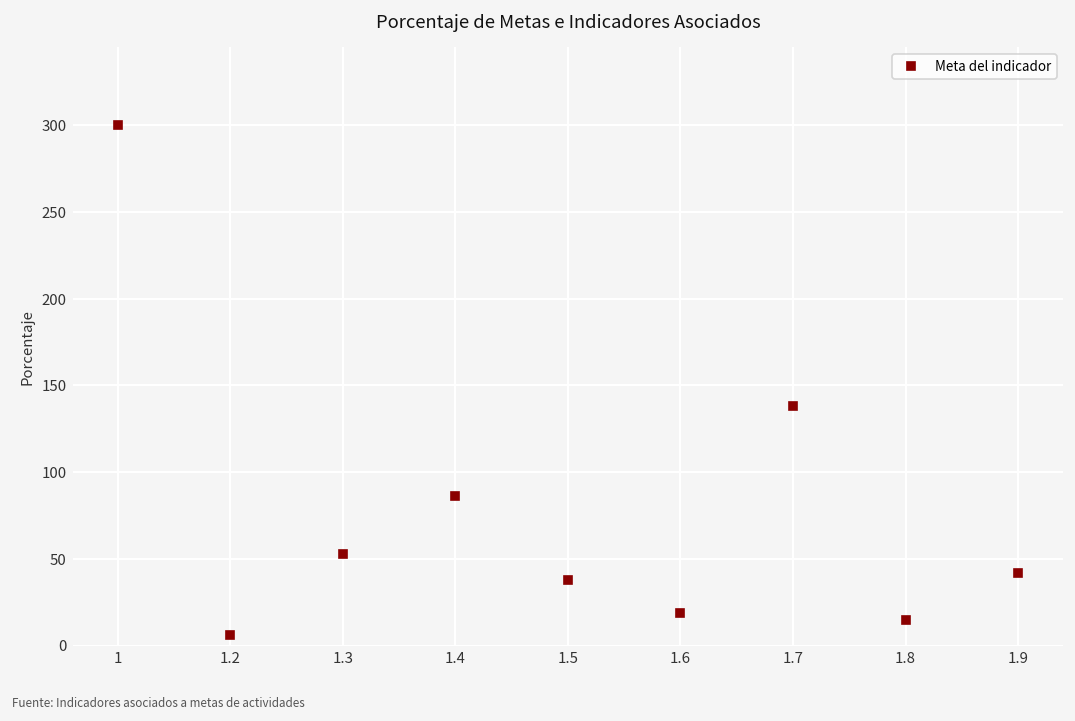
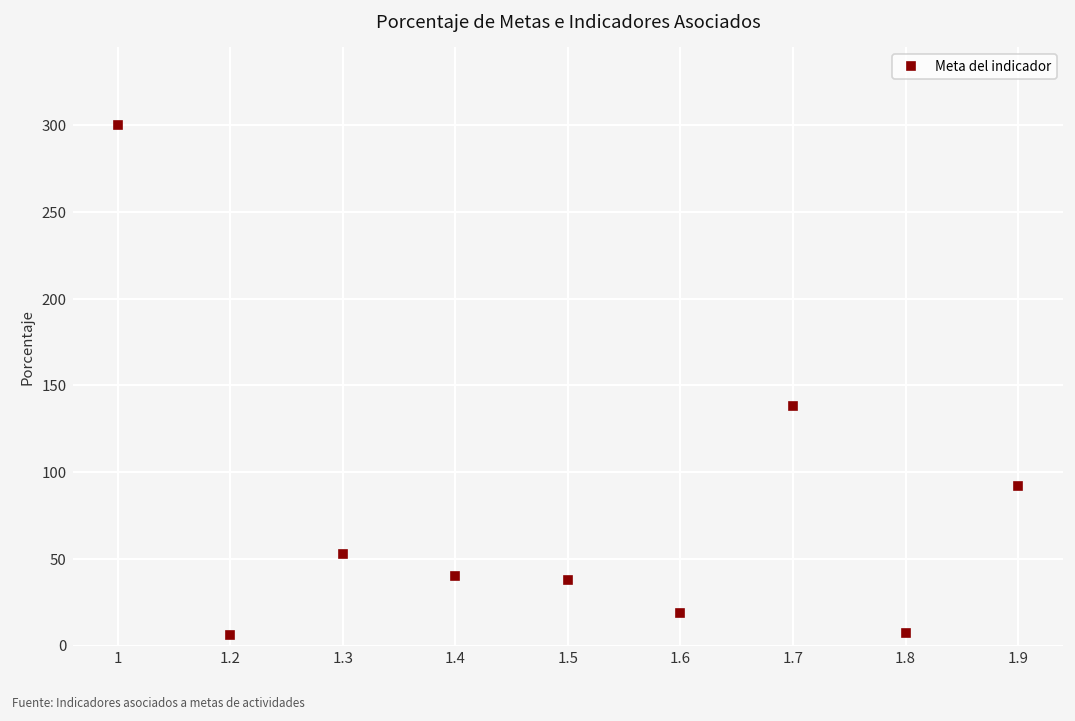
1.4: 86 -> 40
1.8: 15 -> 7
1.9: 42 -> 92
